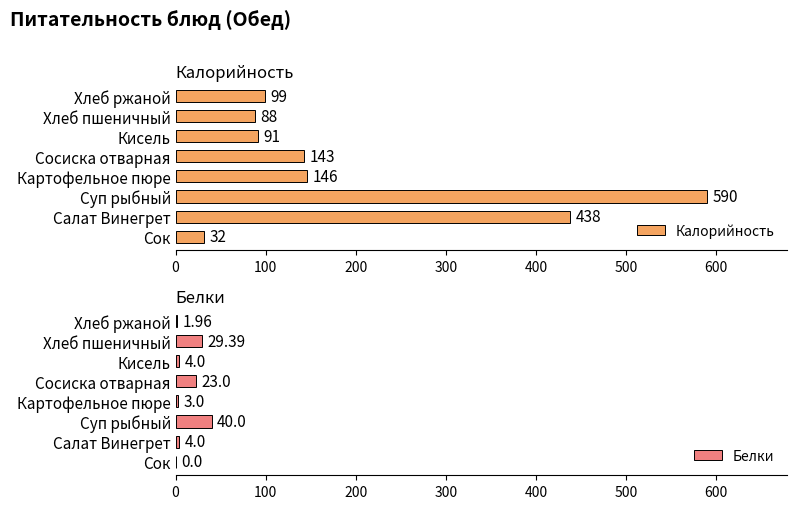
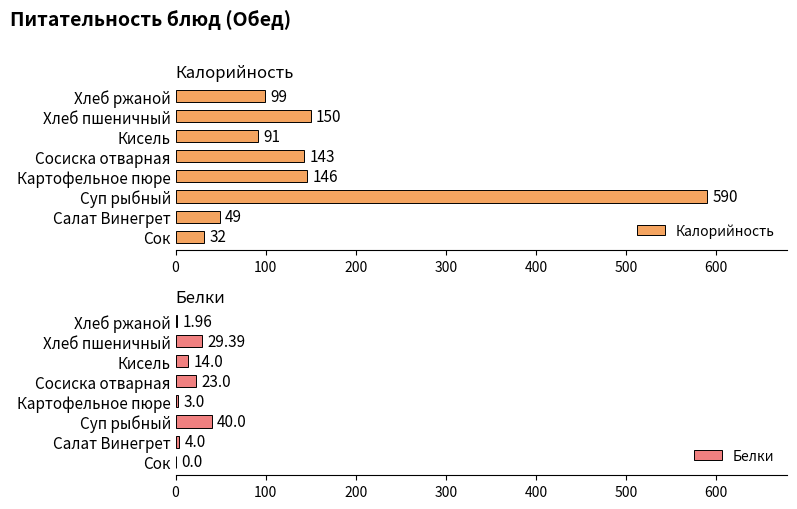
Калорийность, Хлеб пшеничный: 88 -> 150
Калорийность, Салат Винегрет: 438 -> 49
Белки, Кисель: 4.0 -> 14.0
